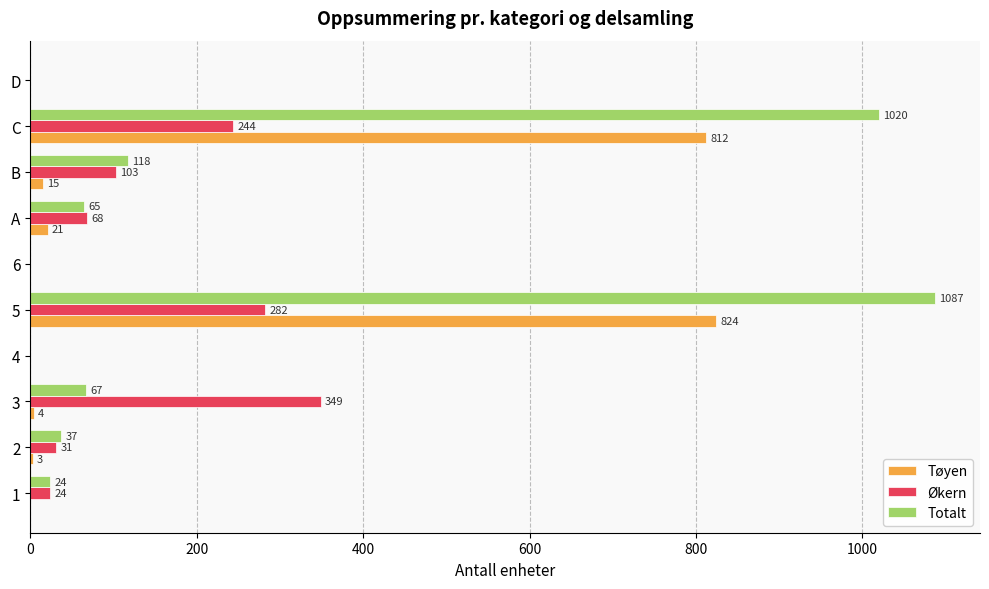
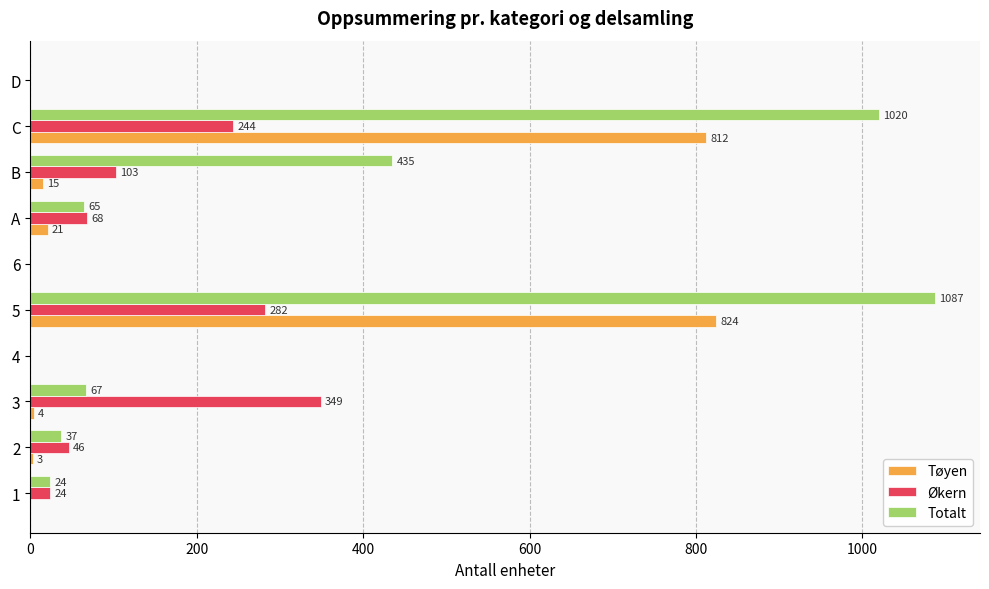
Totalt, B: 118 -> 435
Økern, 2: 31 -> 46
